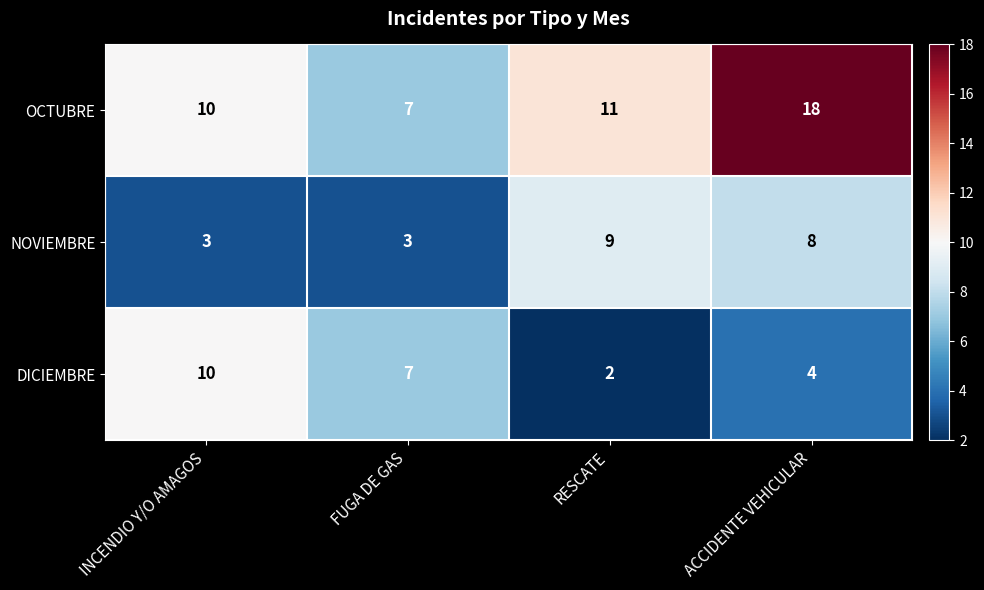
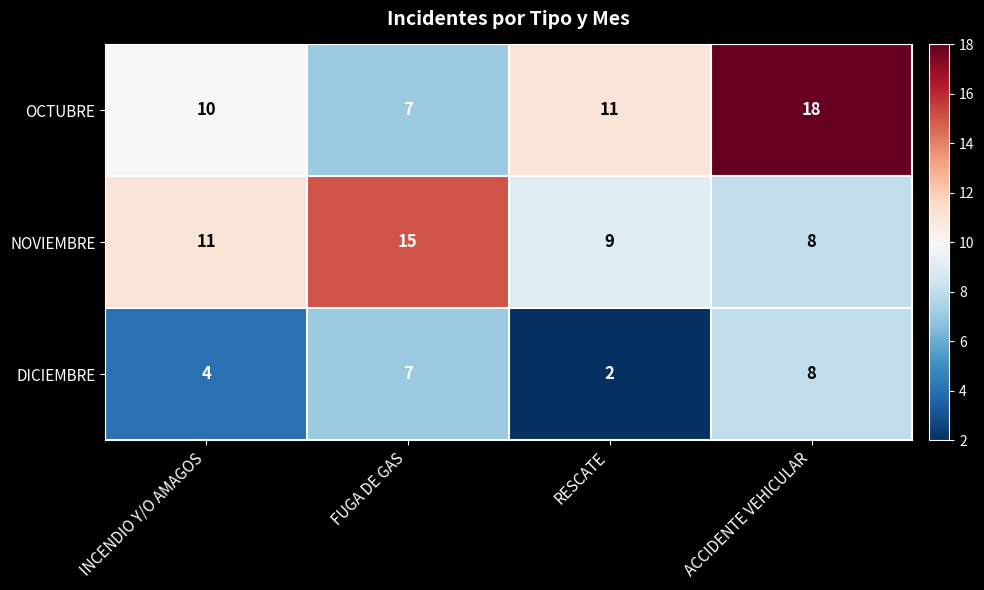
NOVIEMBRE, INCENDIO Y/O AMAGOS: 3 -> 11
NOVIEMBRE, FUGA DE GAS: 3 -> 15
DICIEMBRE, INCENDIO Y/O AMAGOS: 10 -> 4
DICIEMBRE, ACCIDENTE VEHICULAR: 4 -> 8
